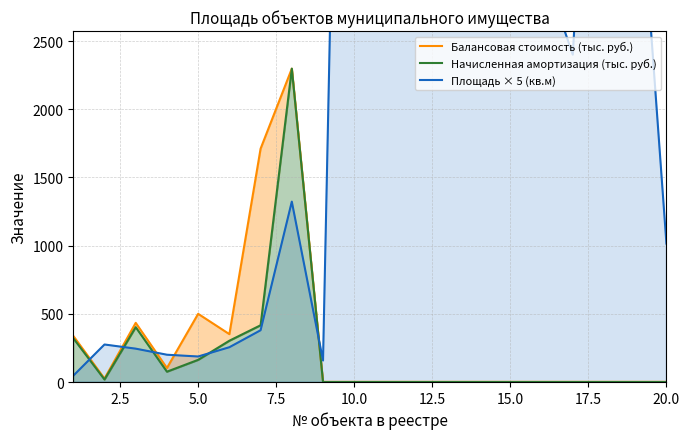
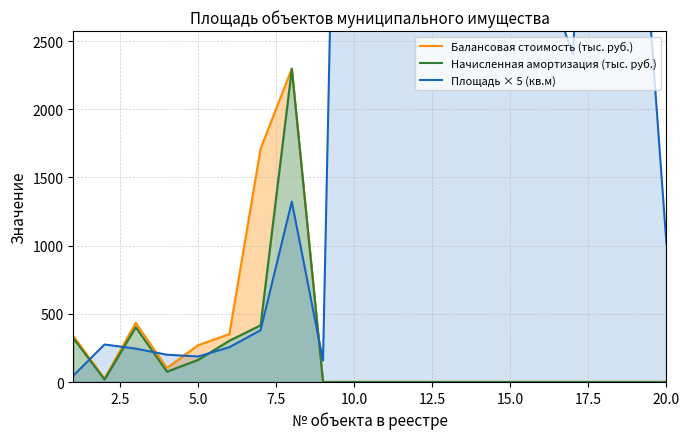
Балансовая стоимость (тыс. руб.), 5.0: 500 -> 270
